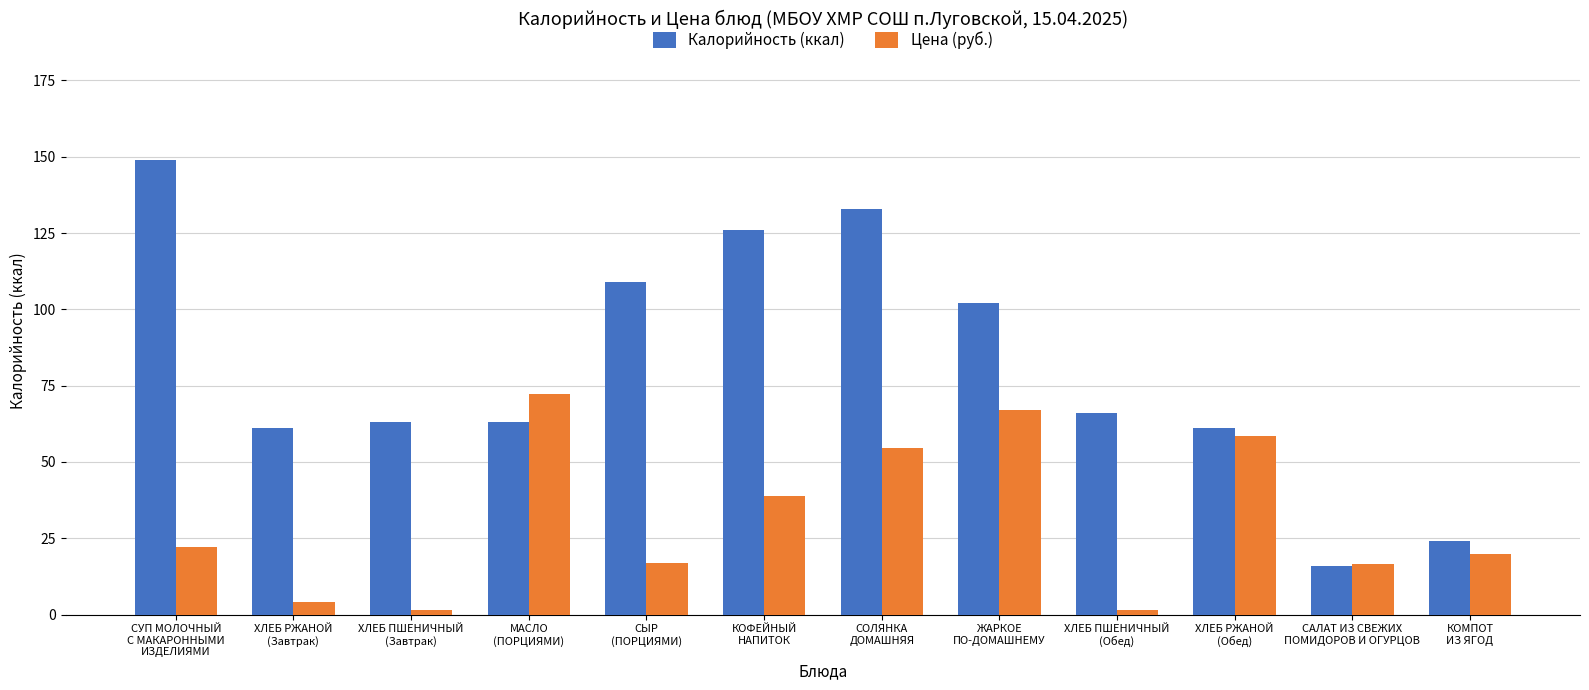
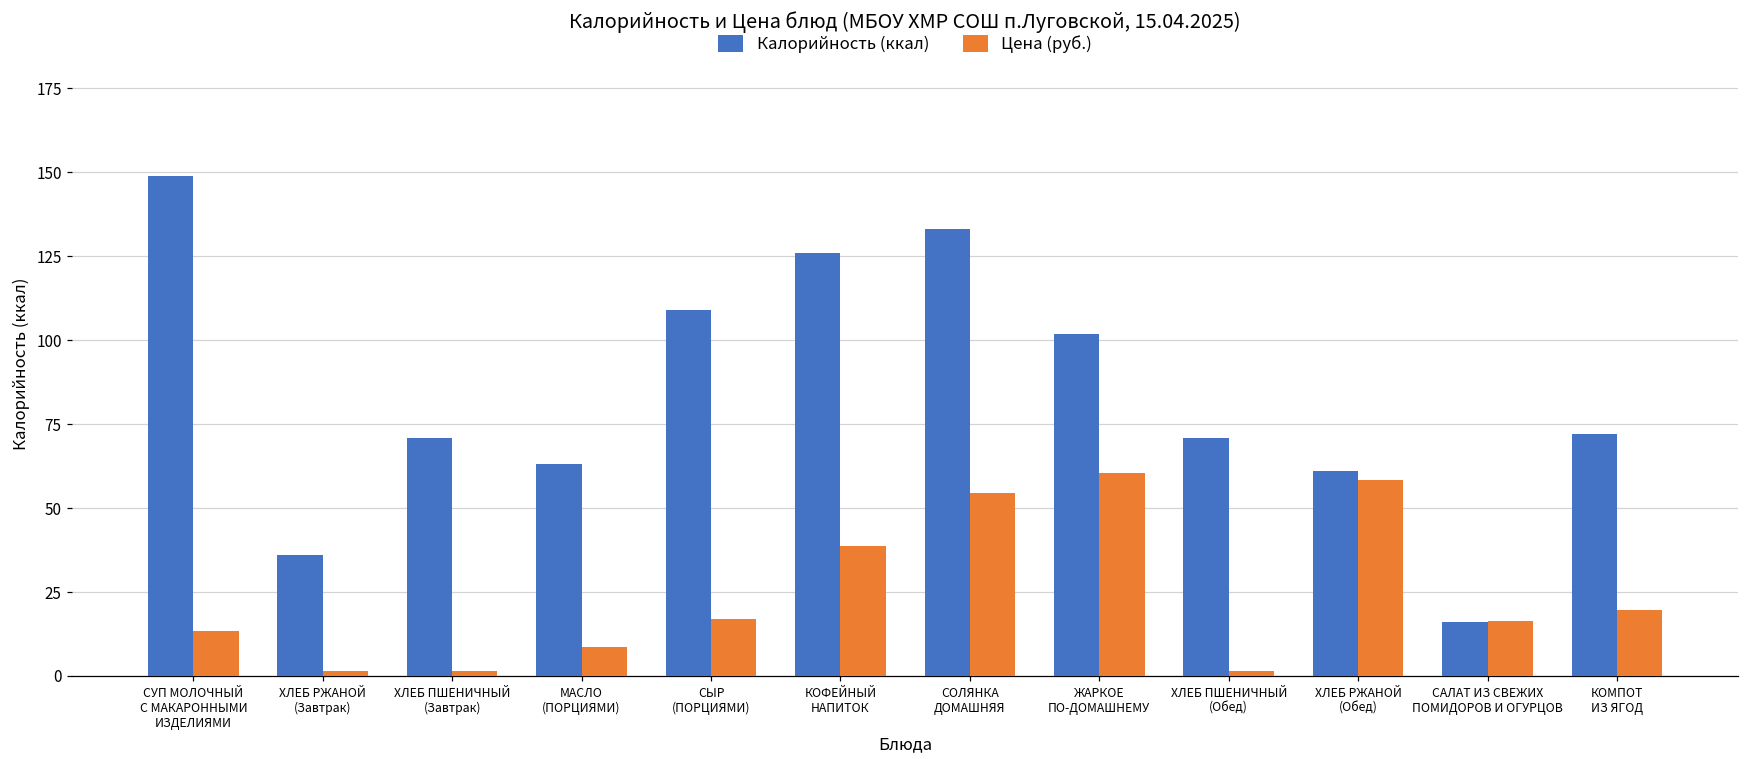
Цена (руб.), СУП МОЛОЧНЫЙ С МАКАРОННЫМИ ИЗДЕЛИЯМИ: 22 -> 13
Калорийность (ккал), ХЛЕБ РЖАНОЙ (Завтрак): 61 -> 36
Цена (руб.), ХЛЕБ РЖАНОЙ (Завтрак): 4 -> 2
Калорийность (ккал), ХЛЕБ ПШЕНИЧНЫЙ (Завтрак): 63 -> 71
Цена (руб.), МАСЛО (ПОРЦИЯМИ): 72 -> 9
Цена (руб.), ЖАРКОЕ ПО-ДОМАШНЕМУ: 67 -> 61
Калорийность (ккал), ХЛЕБ ПШЕНИЧНЫЙ (Обед): 66 -> 71
Калорийность (ккал), КОМПОТ ИЗ ЯГОД: 24 -> 72
